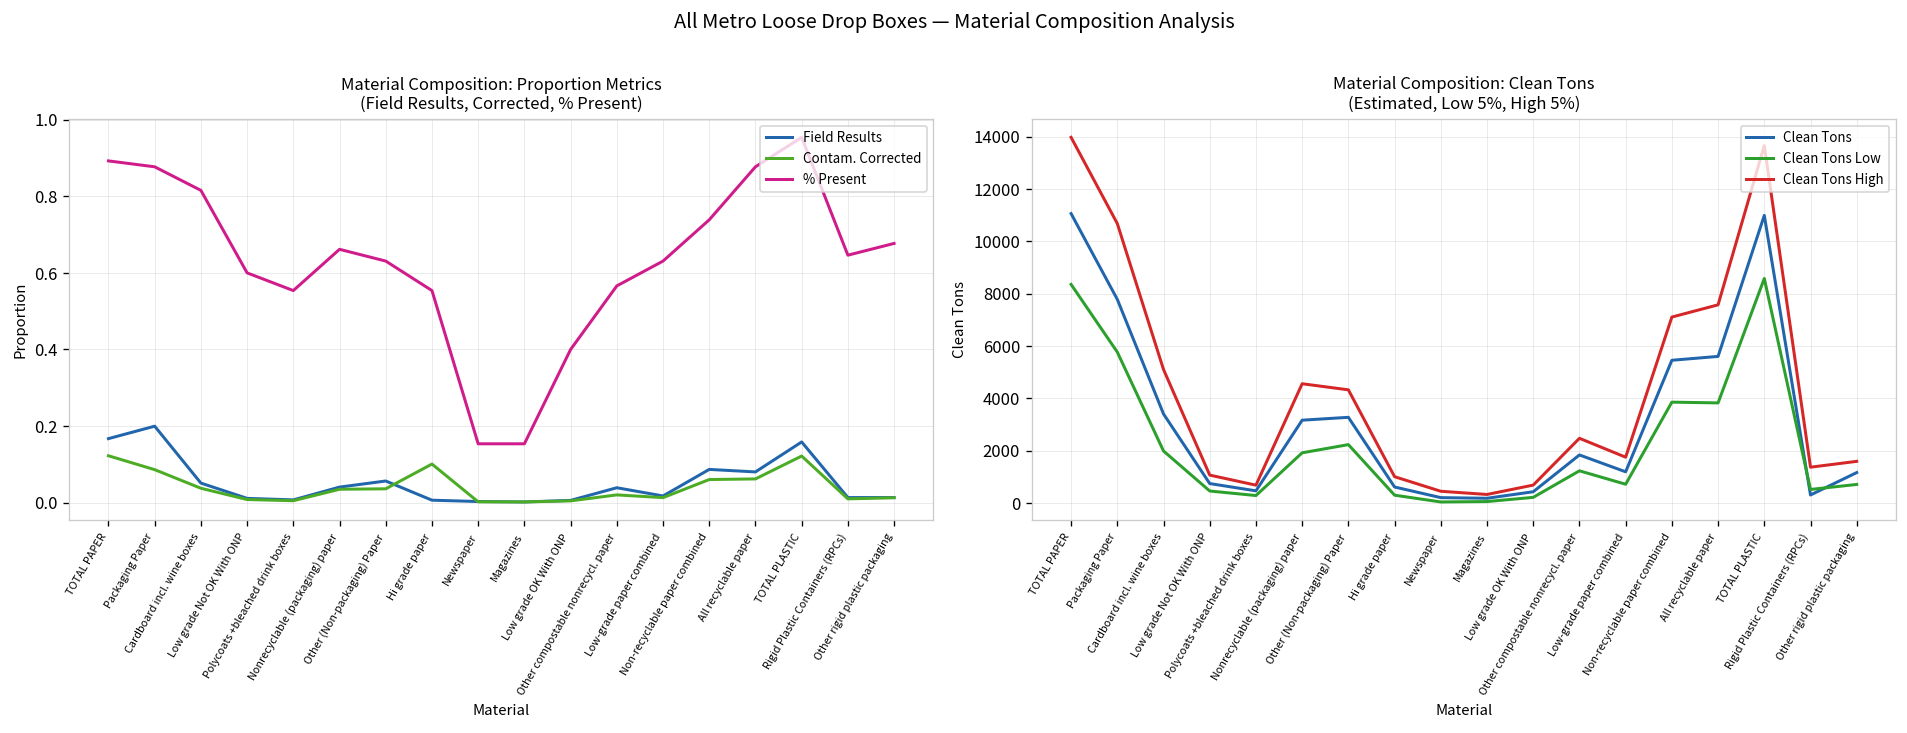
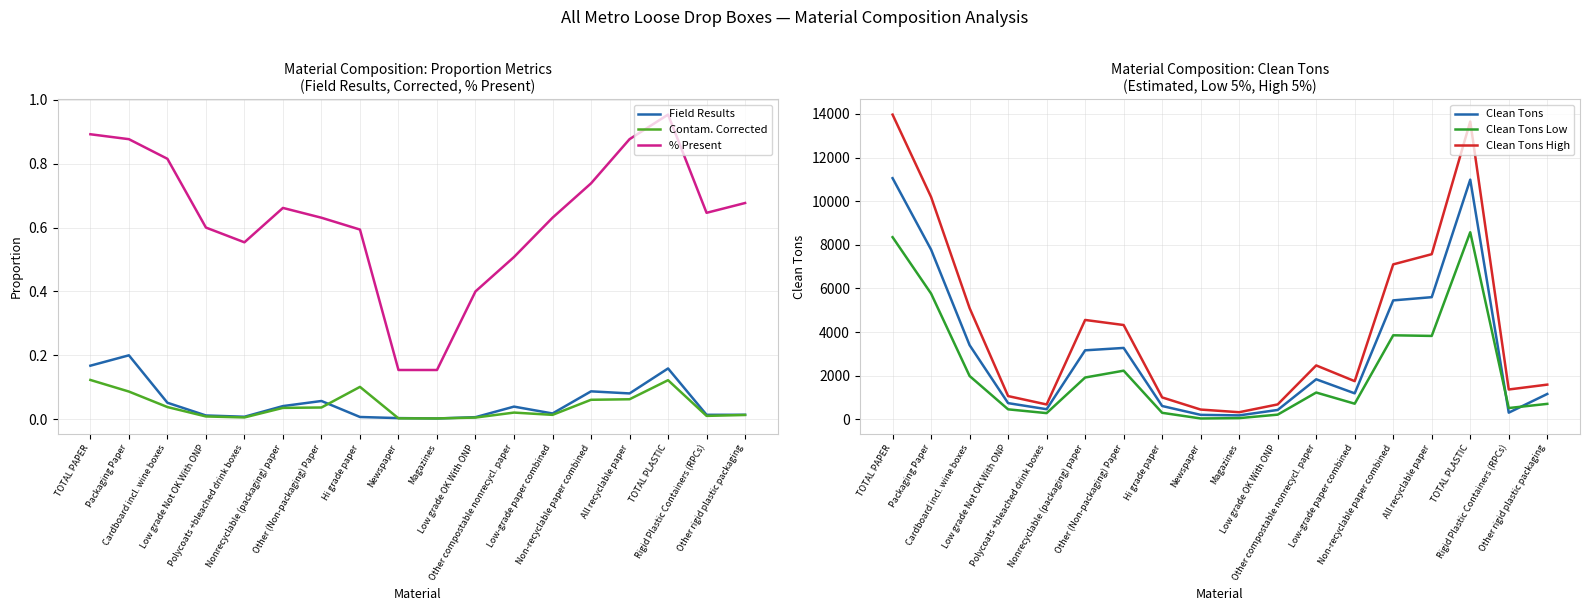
Material Composition: Proportion Metrics (Field Results, Corrected, % Present), % Present, Hi grade paper: 0.55 -> 0.59
Material Composition: Proportion Metrics (Field Results, Corrected, % Present), % Present, Other compostable nonrecycl. paper: 0.57 -> 0.51
Material Composition: Clean Tons (Estimated, Low 5%, High 5%), Clean Tons High, Packaging Paper: 10700 -> 10200
